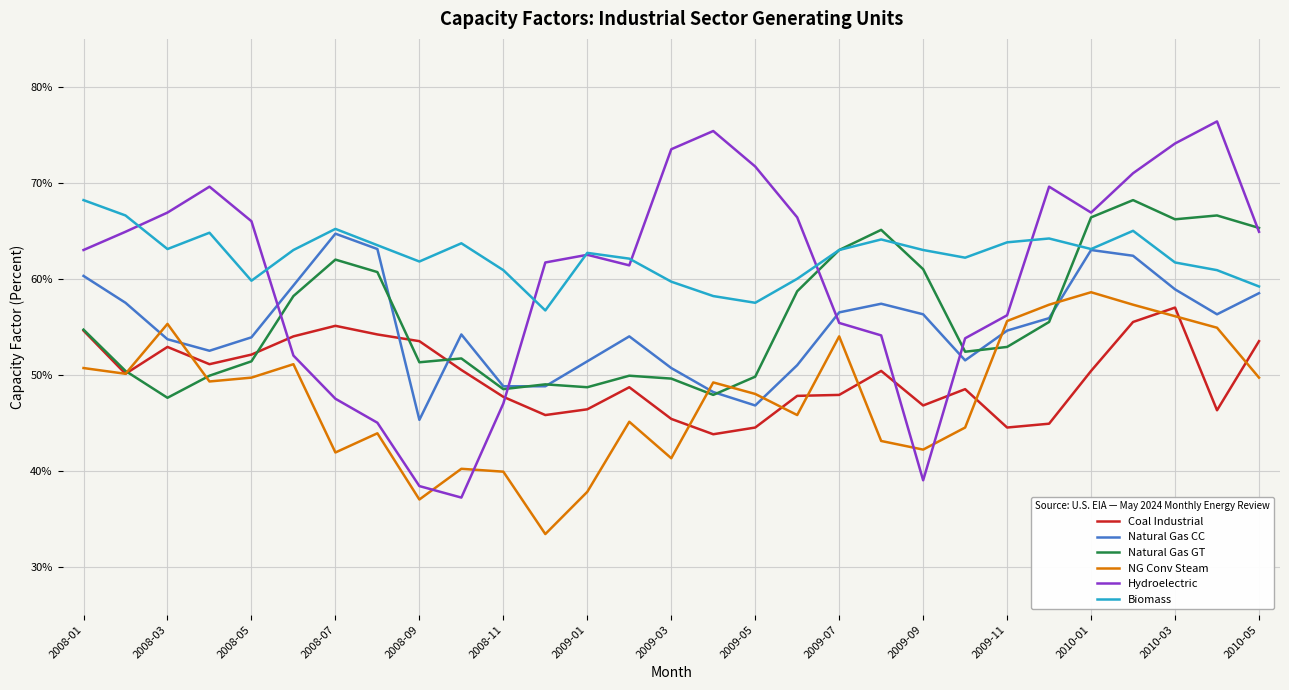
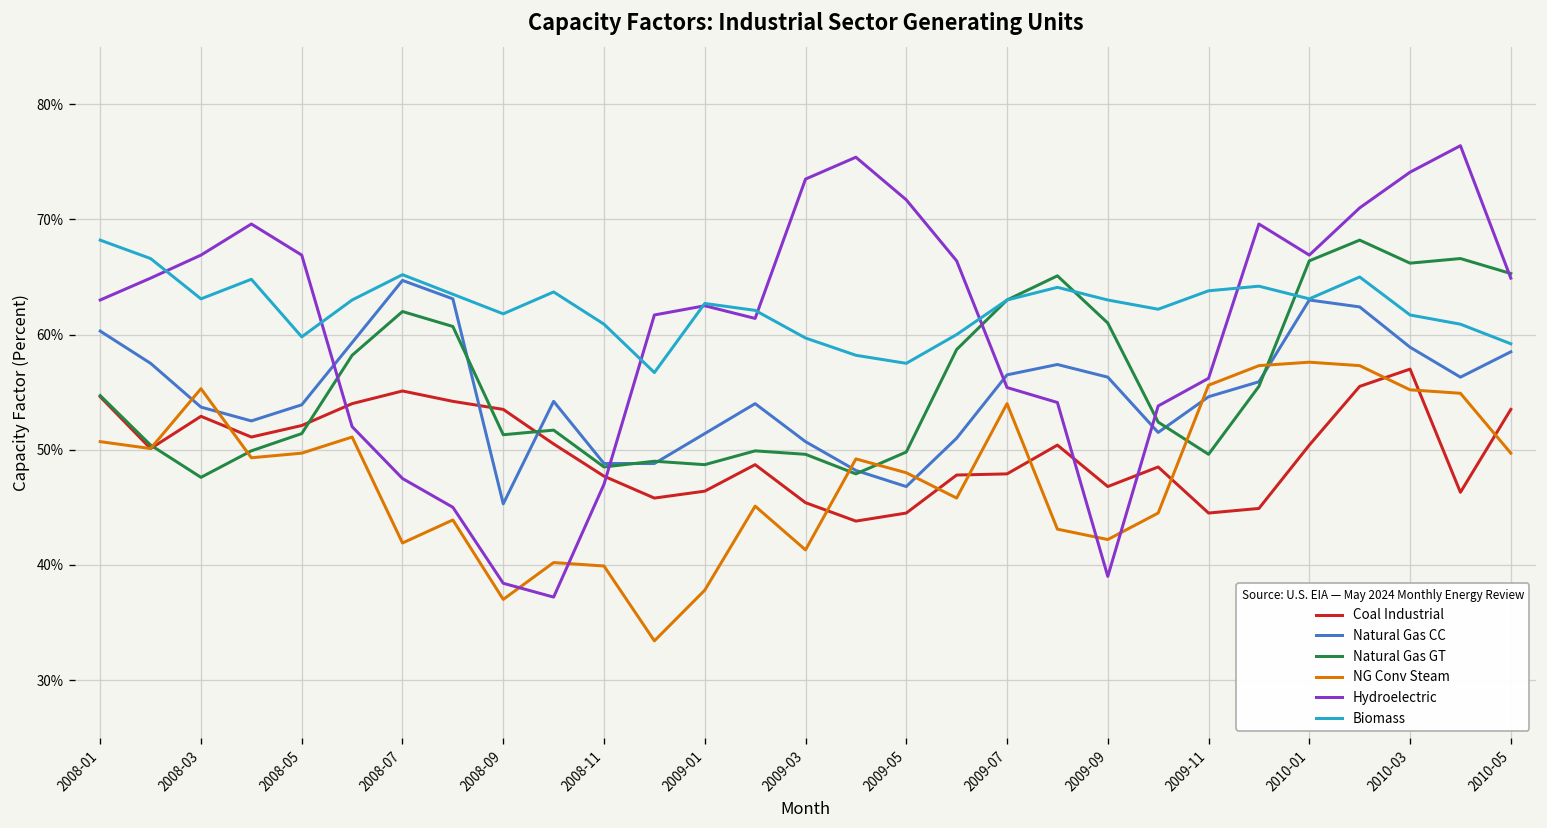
Hydroelectric, 2008-05: 66% -> 67%
Natural Gas GT, 2009-11: 53% -> 50%
NG Conv Steam, 2010-01: 59% -> 58%
NG Conv Steam, 2010-03: 56% -> 55%
